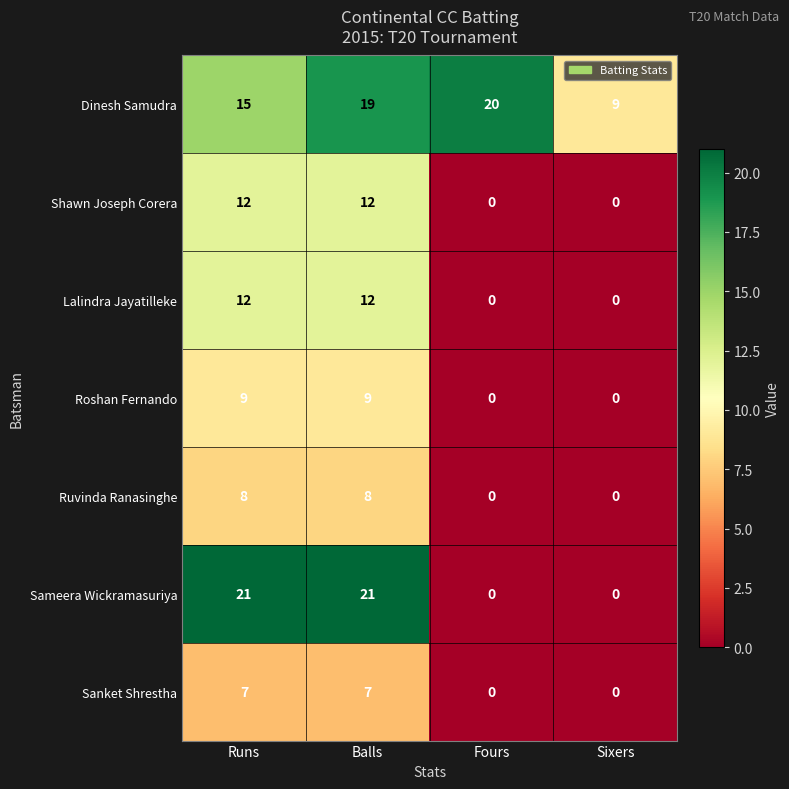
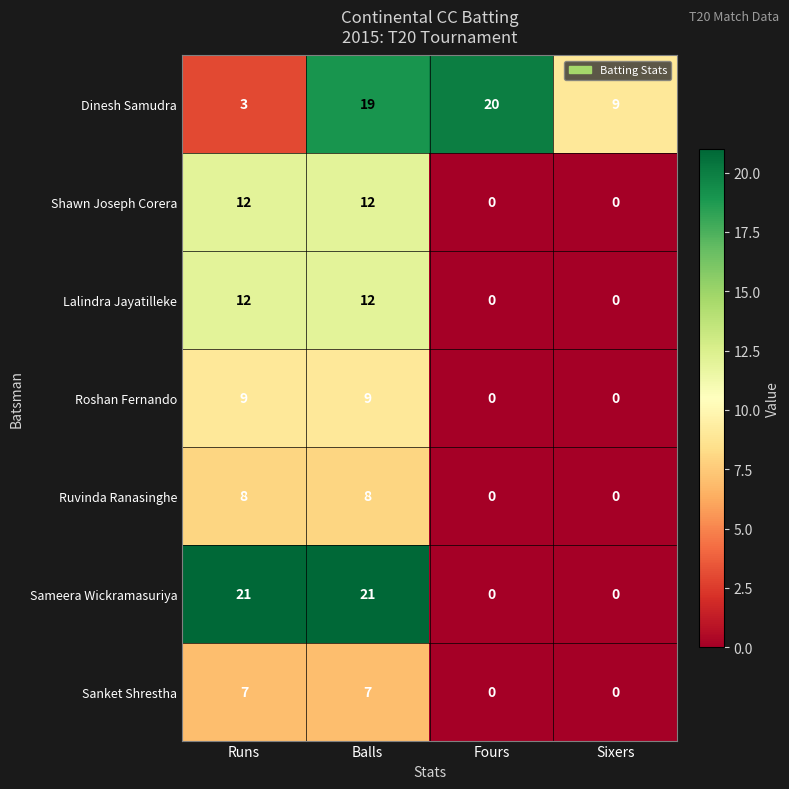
Dinesh Samudra, Runs: 15 -> 3
